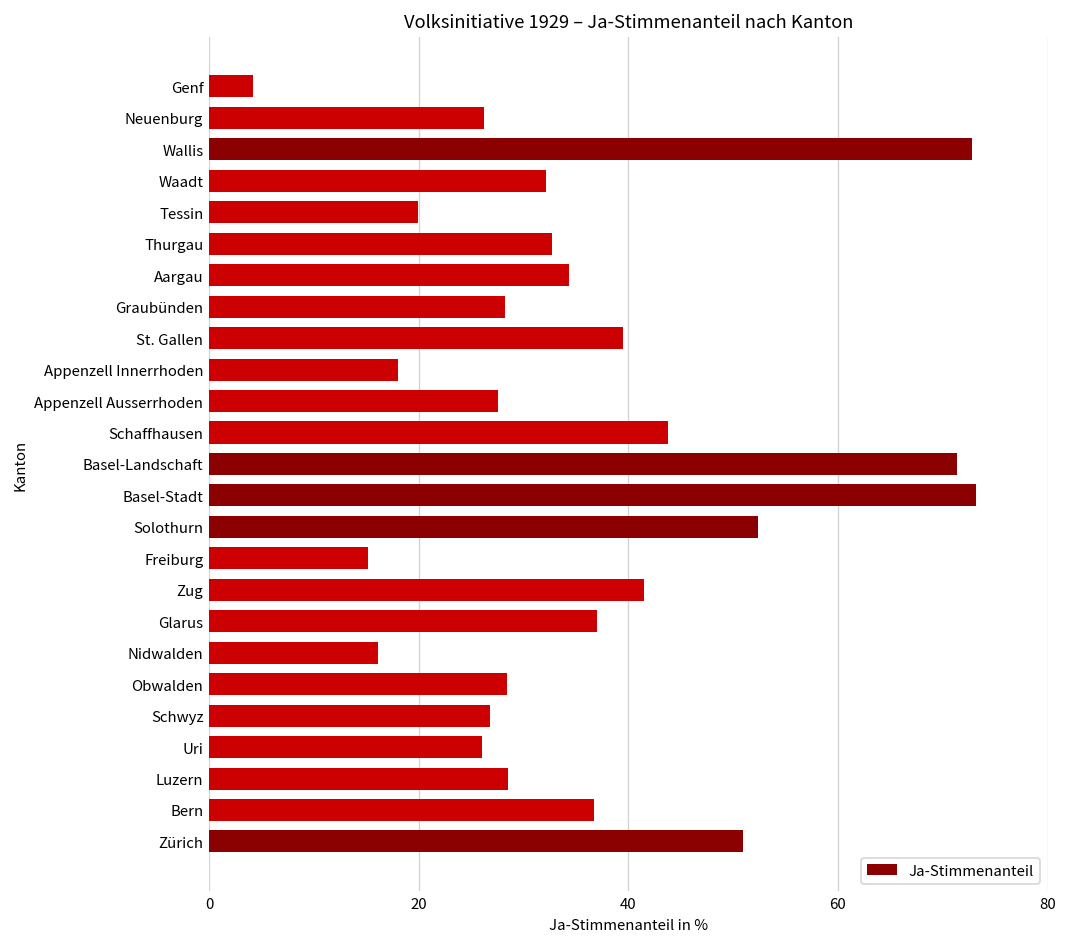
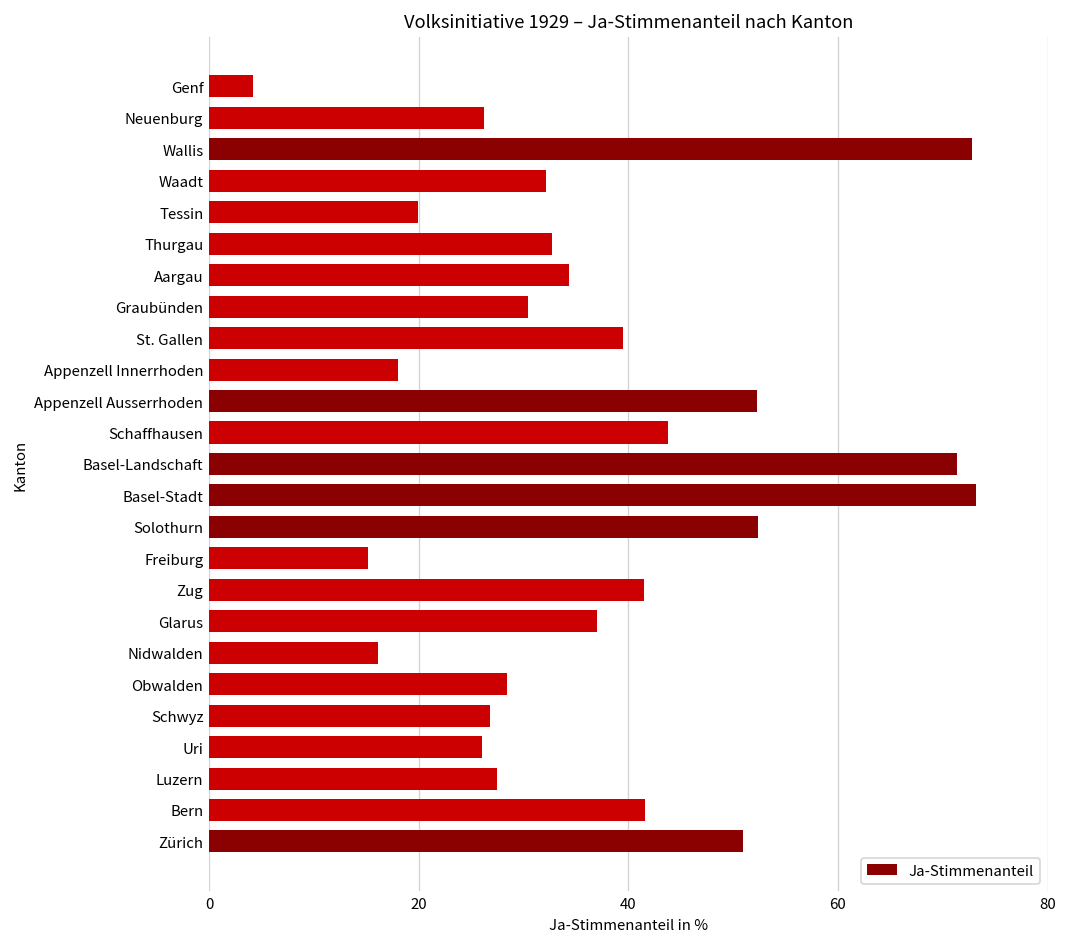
Graubünden: 28 -> 30
Appenzell Ausserrhoden: 28 -> 52
Luzern: 29 -> 27
Bern: 37 -> 42
